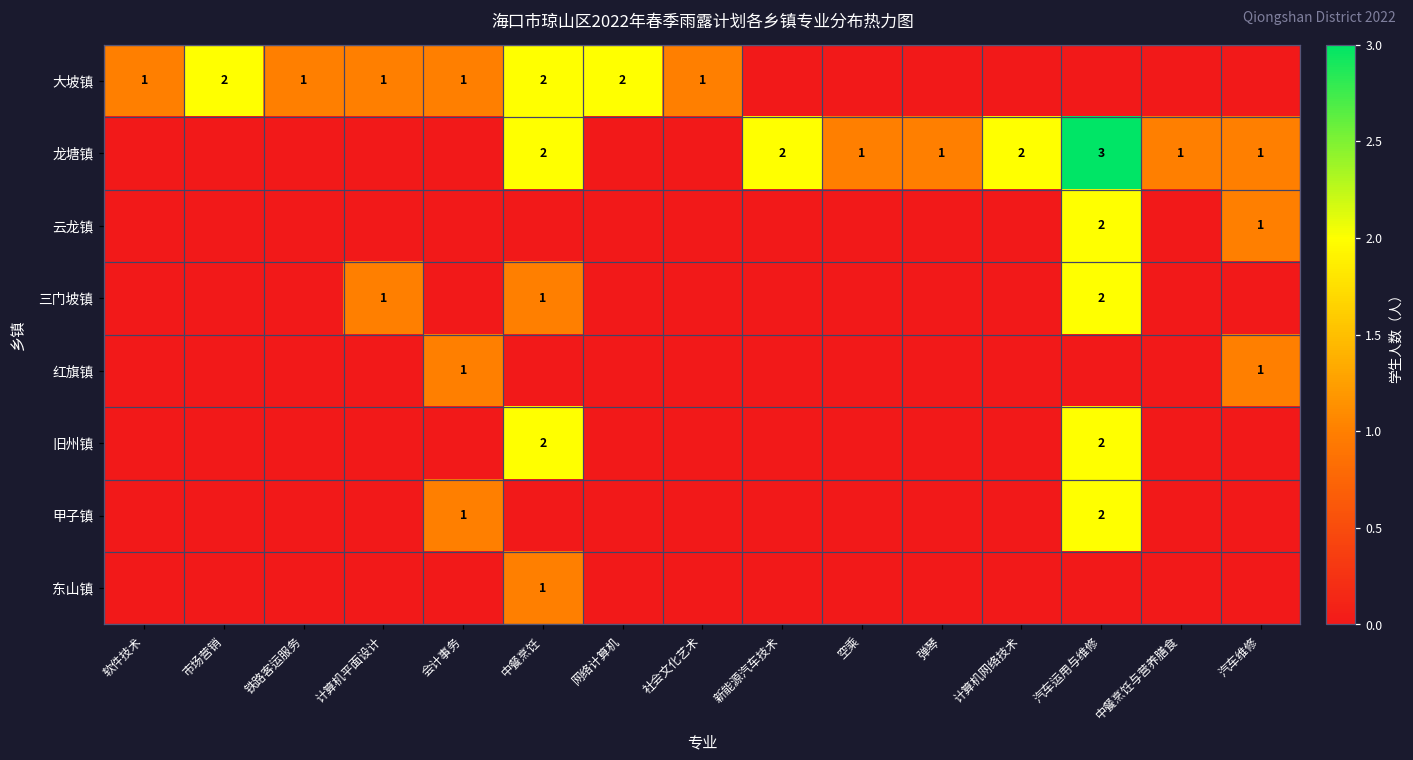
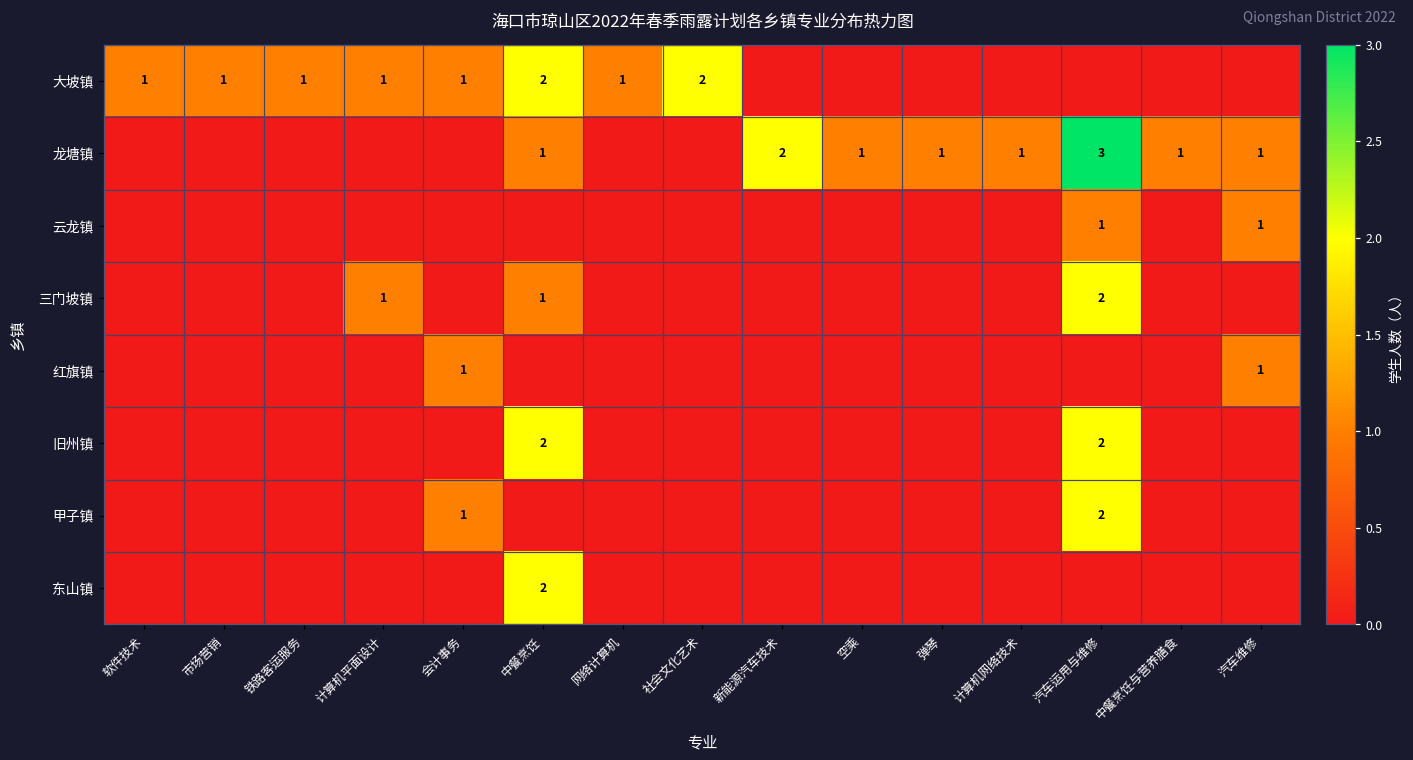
大坡镇, 市场营销: 2 -> 1
大坡镇, 网络计算机: 2 -> 1
大坡镇, 社会文化艺术: 1 -> 2
龙塘镇, 中餐烹饪: 2 -> 1
龙塘镇, 计算机网络技术: 2 -> 1
云龙镇, 汽车运用与维修: 2 -> 1
东山镇, 中餐烹饪: 1 -> 2
